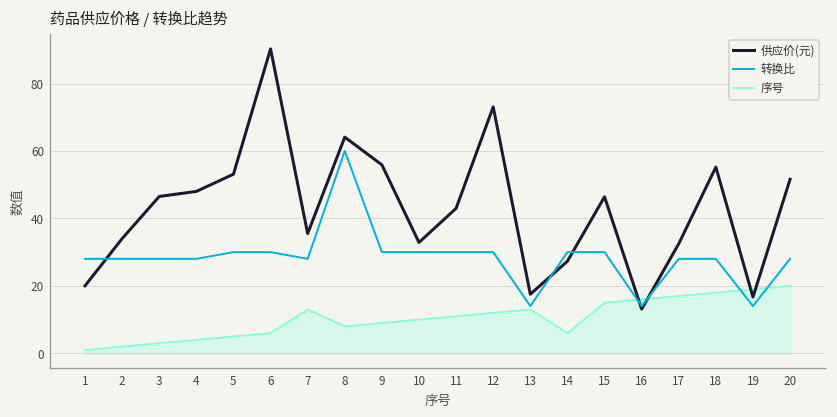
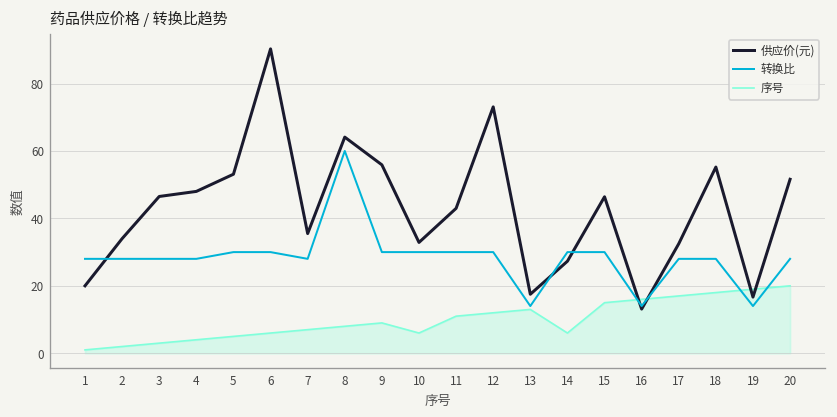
序号, 7: 13 -> 7
序号, 10: 10 -> 6
